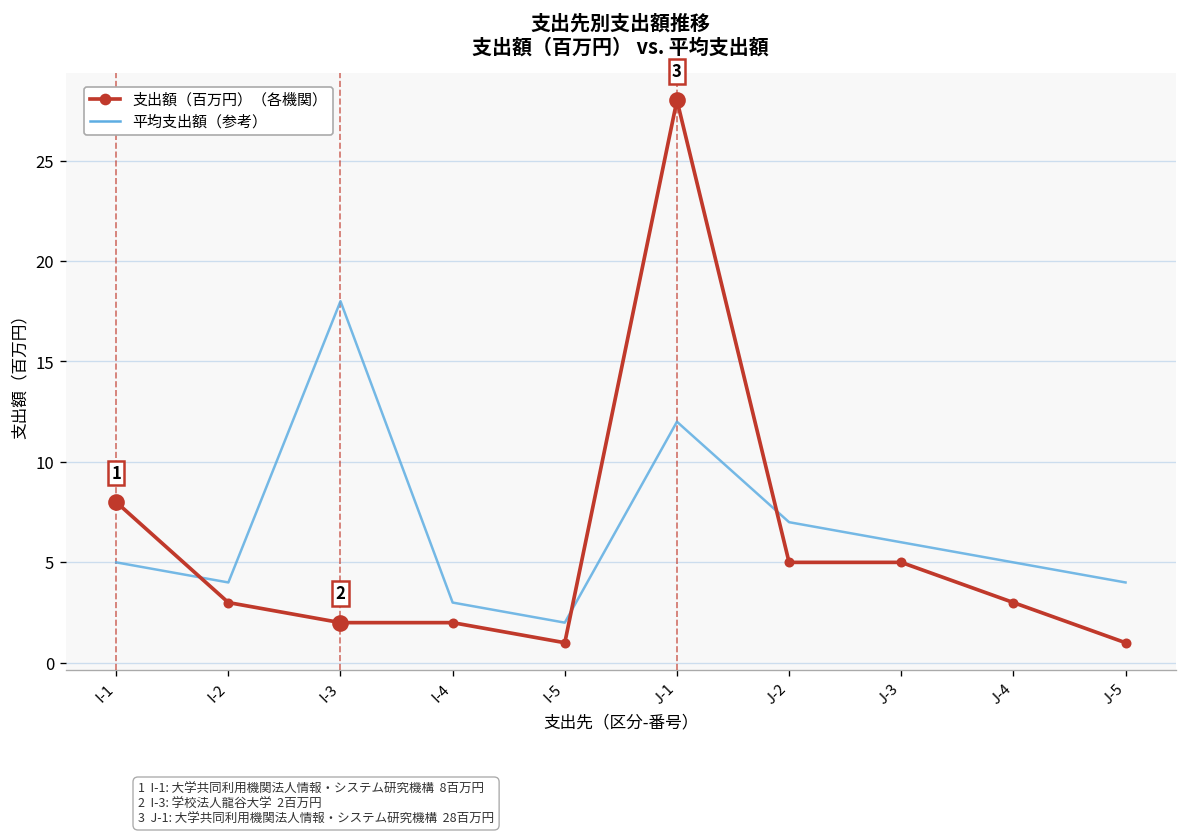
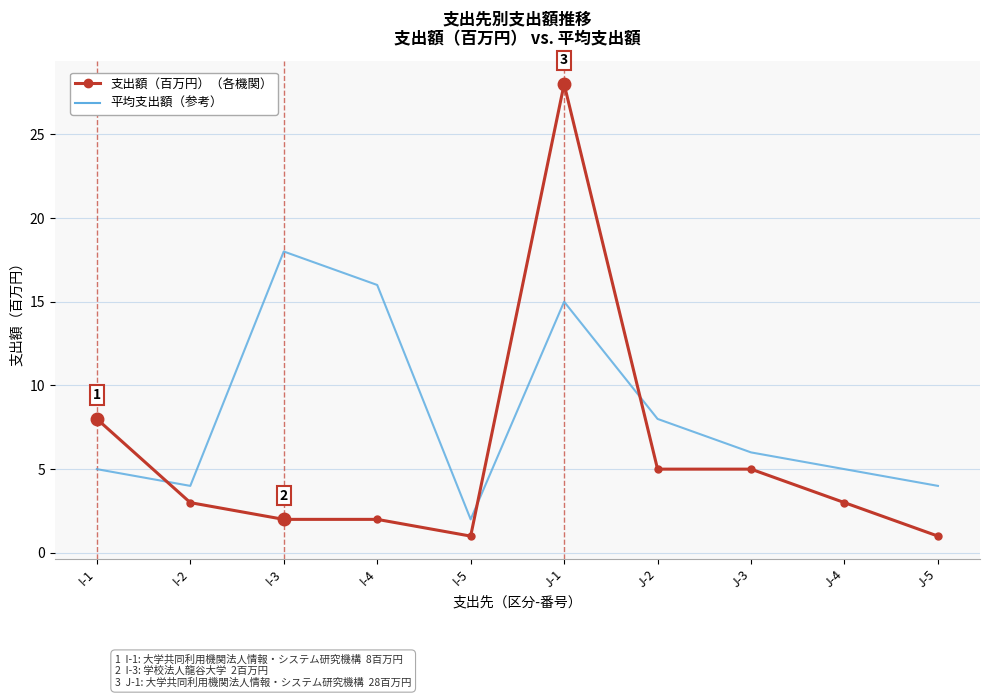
平均支出額（参考）, I-4: 3 -> 16
平均支出額（参考）, J-1: 12 -> 15
平均支出額（参考）, J-2: 7 -> 8
